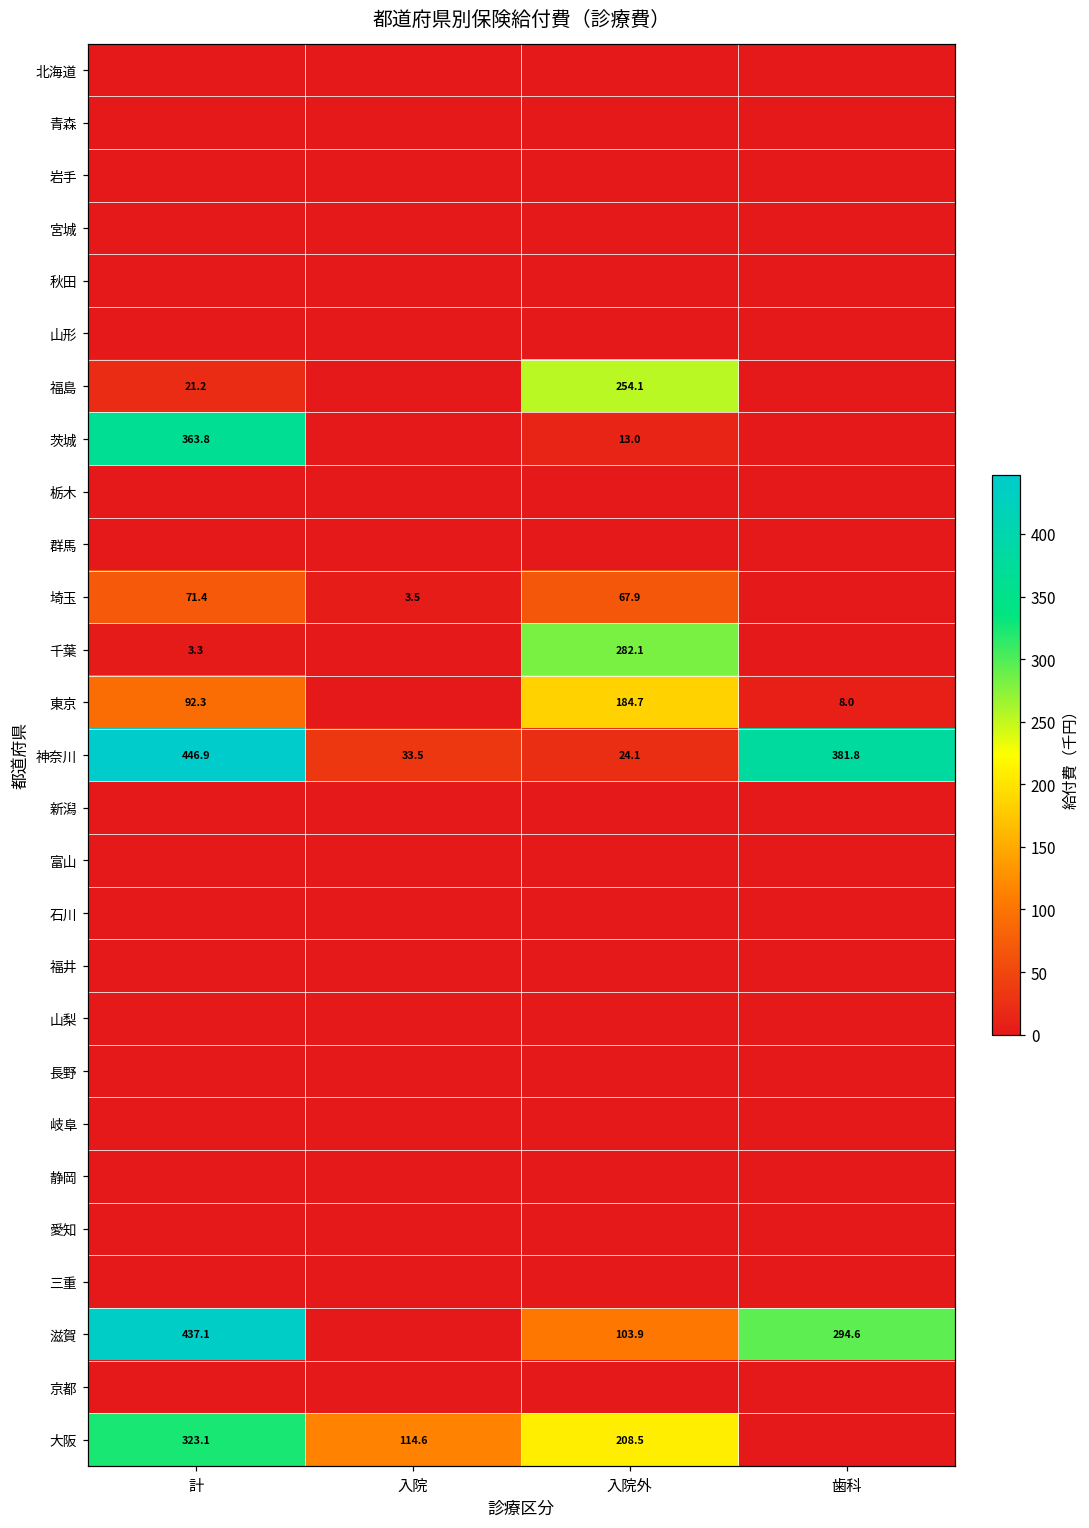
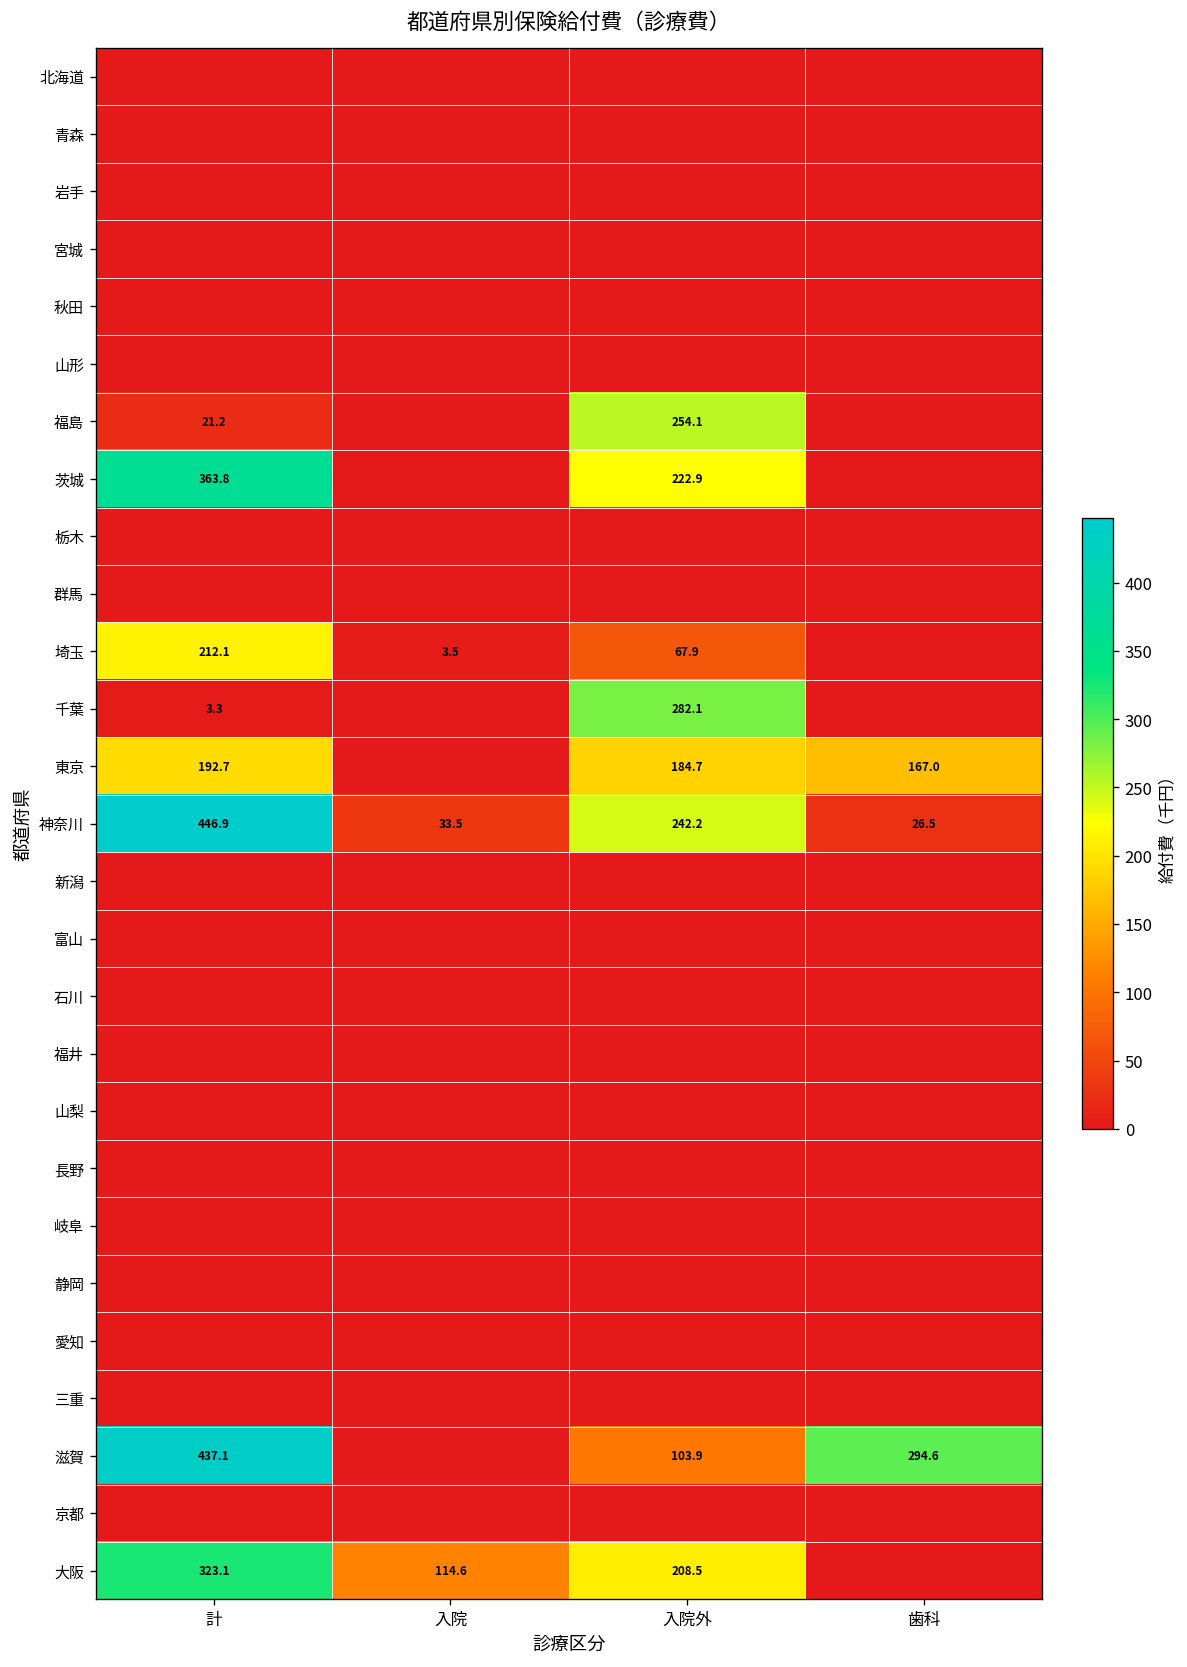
茨城, 入院外: 13.0 -> 222.9
埼玉, 計: 71.4 -> 212.1
東京, 計: 92.3 -> 192.7
東京, 歯科: 8.0 -> 167.0
神奈川, 入院外: 24.1 -> 242.2
神奈川, 歯科: 381.8 -> 26.5
